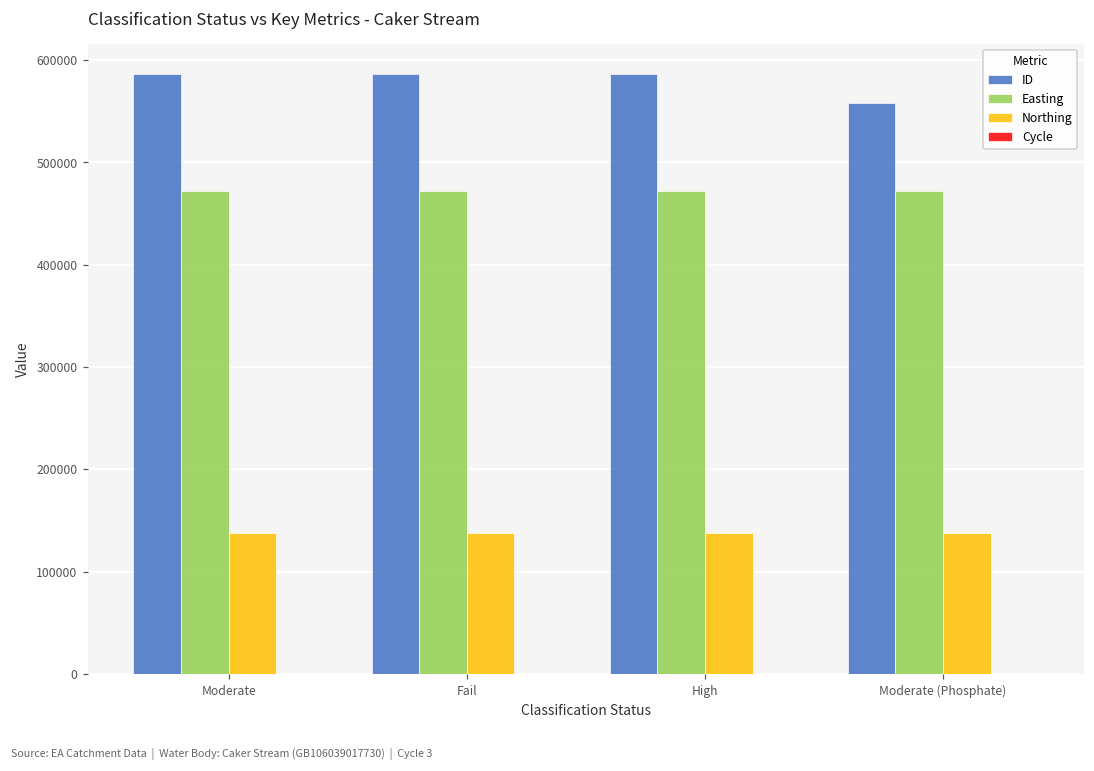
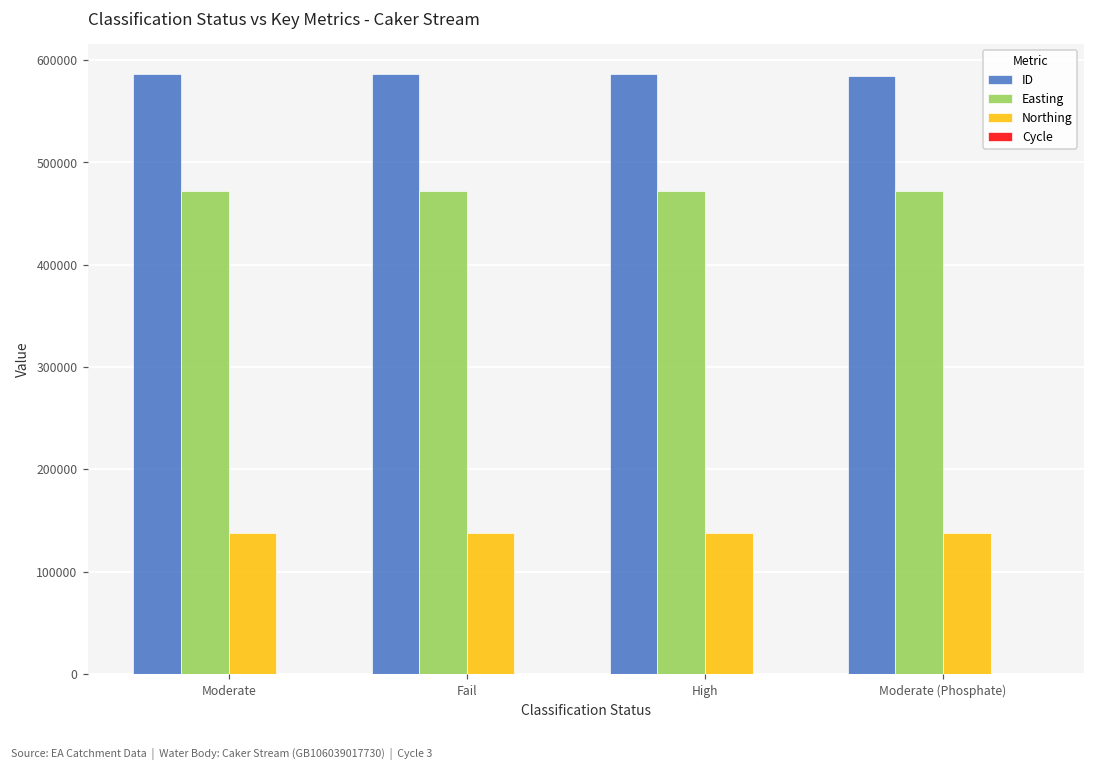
ID, Moderate (Phosphate): 560000 -> 580000
